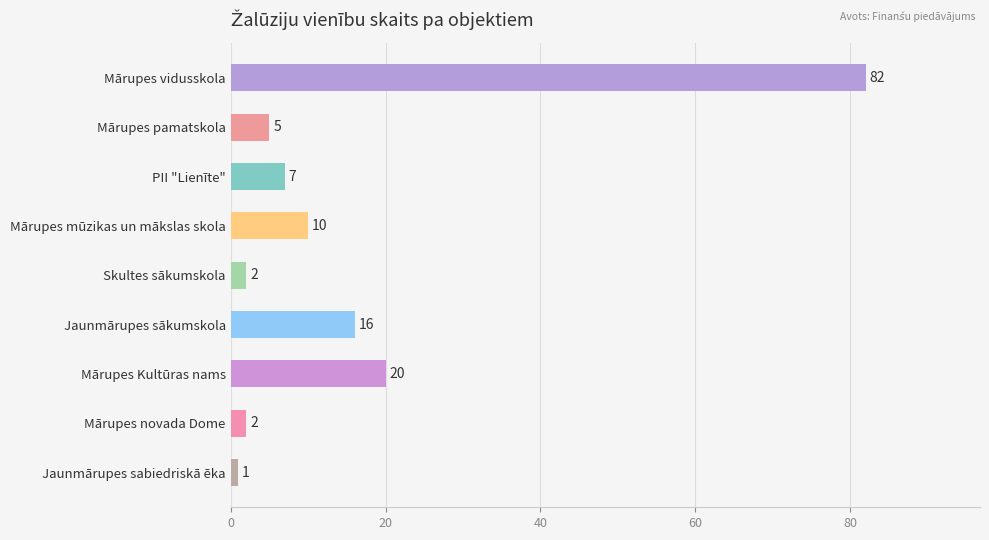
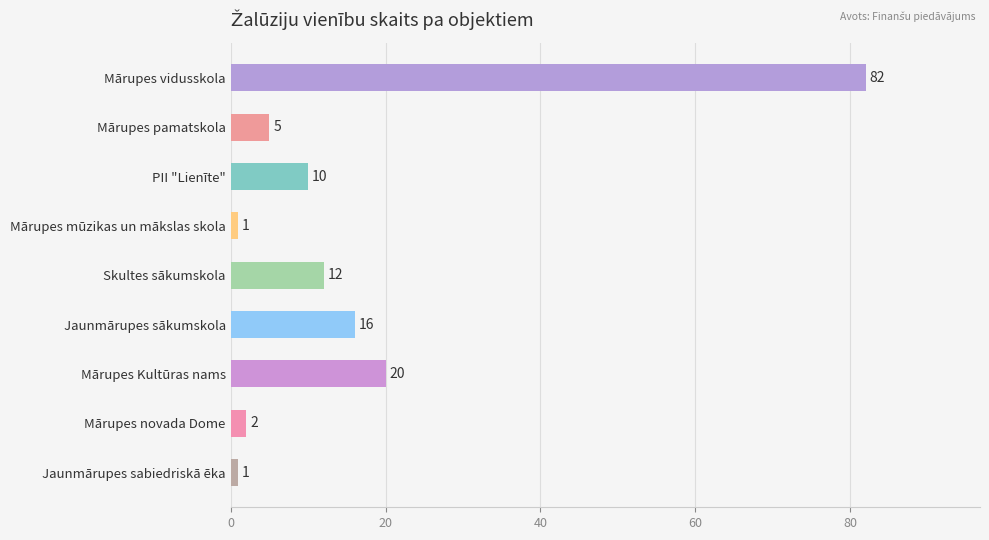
PII "Lienīte": 7 -> 10
Mārupes mūzikas un mākslas skola: 10 -> 1
Skultes sākumskola: 2 -> 12
